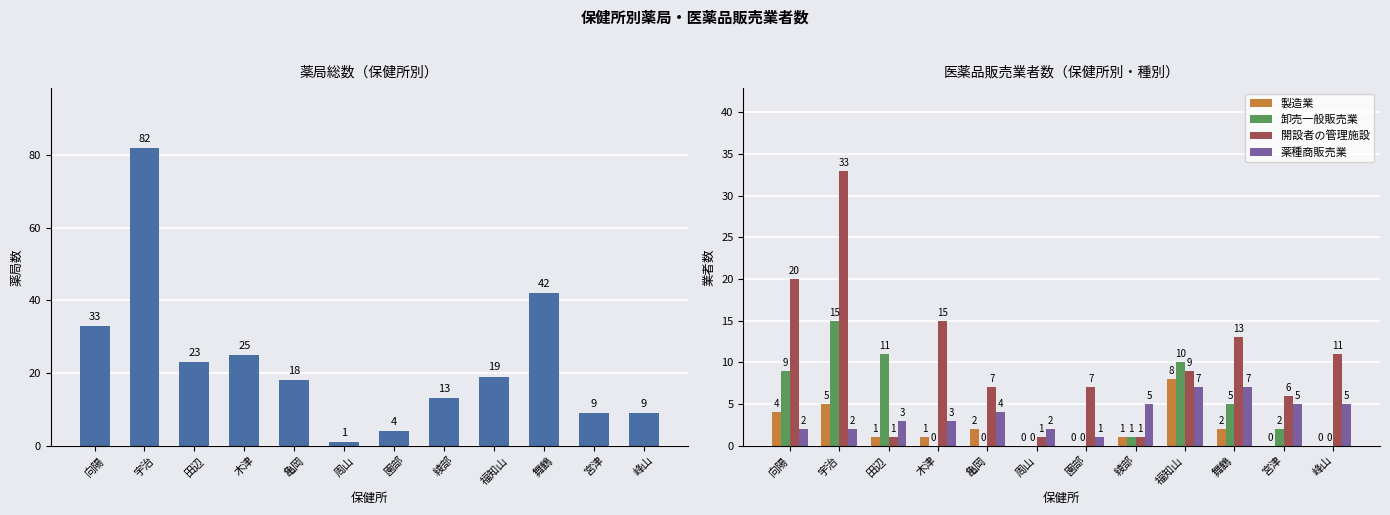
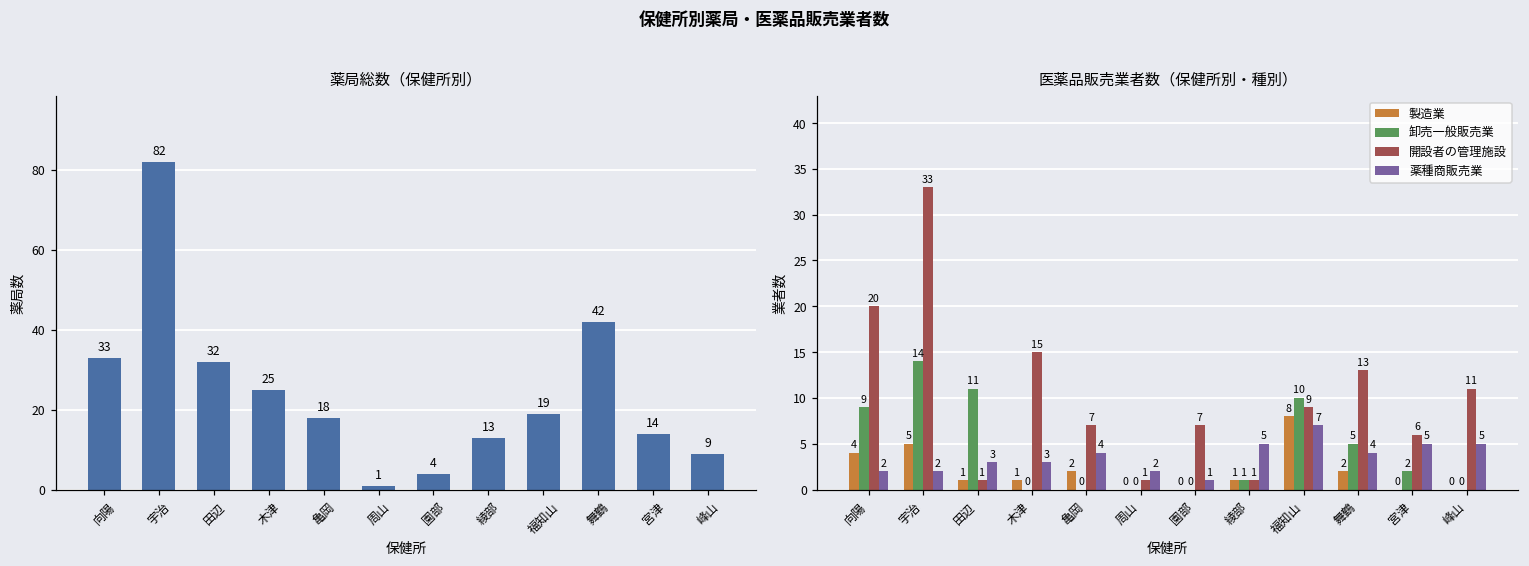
薬局総数（保健所別）, 田辺: 23 -> 32
薬局総数（保健所別）, 宮津: 9 -> 14
医薬品販売業者数（保健所別・種別）, 卸売一般販売業, 宇治: 15 -> 14
医薬品販売業者数（保健所別・種別）, 薬種商販売業, 舞鶴: 7 -> 4
